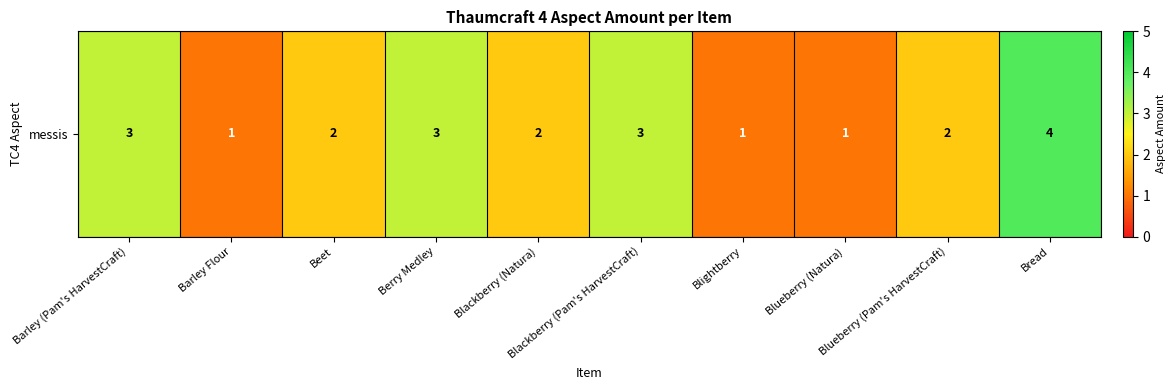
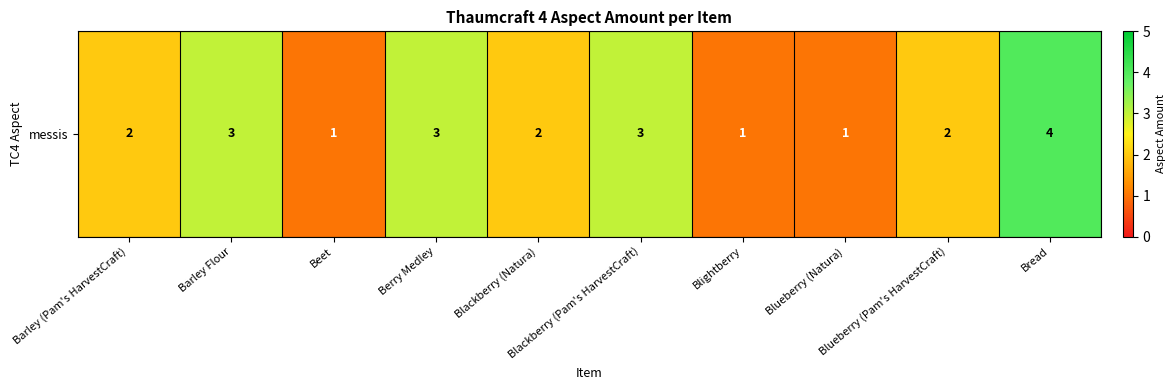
messis, Barley (Pam's HarvestCraft): 3 -> 2
messis, Barley Flour: 1 -> 3
messis, Beet: 2 -> 1
